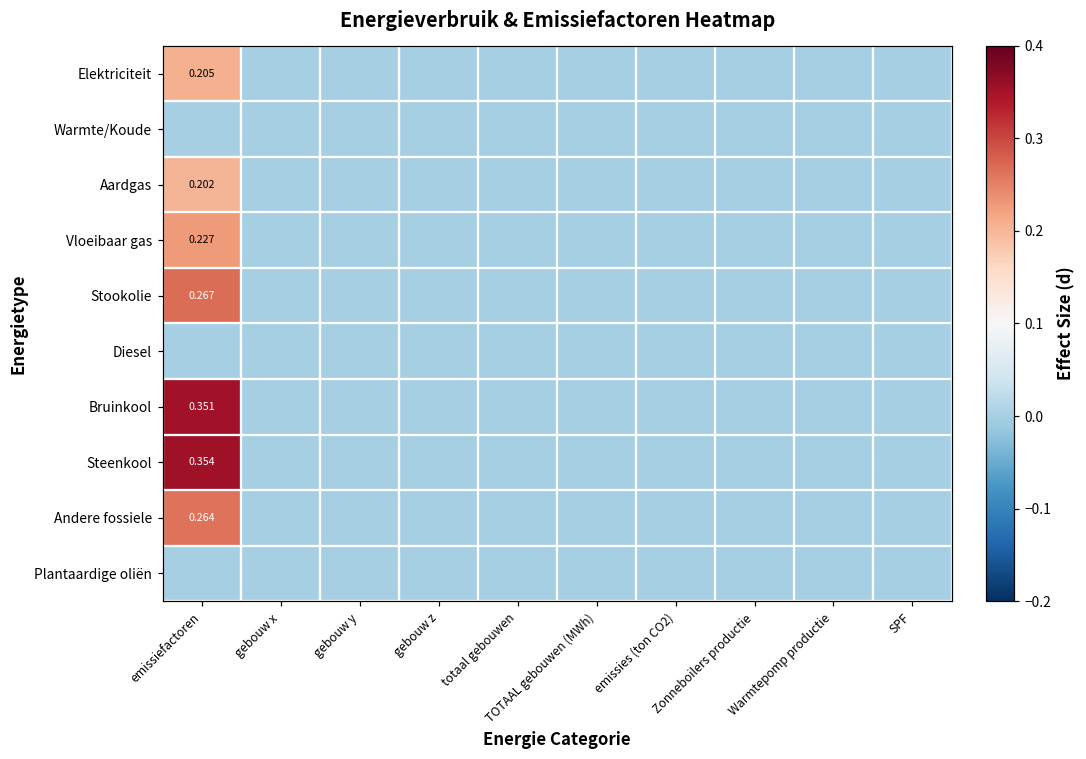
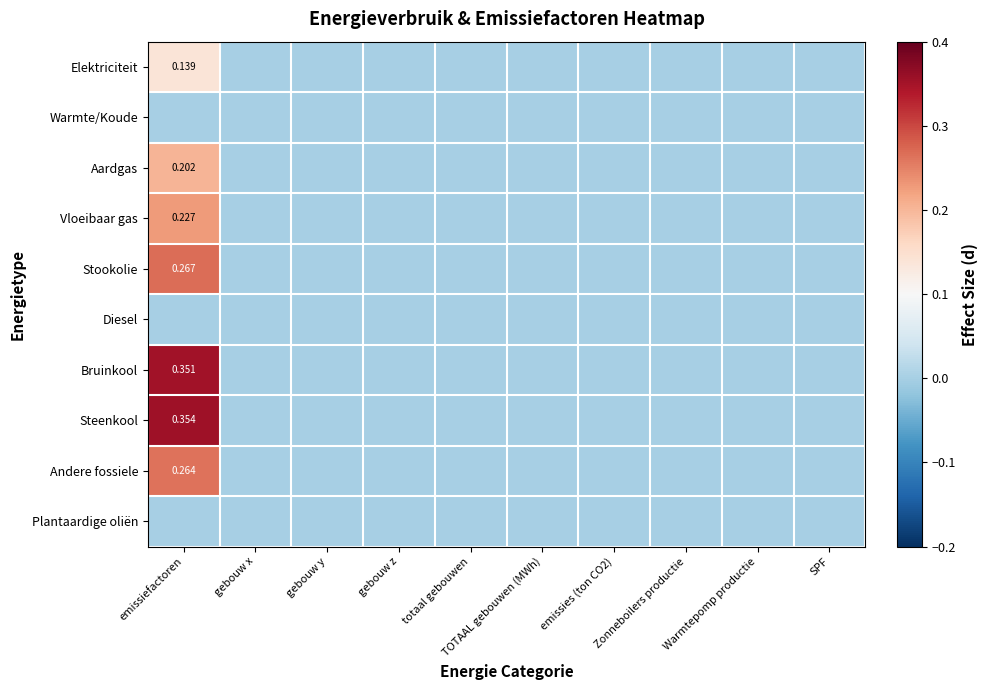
Elektriciteit, emissiefactoren: 0.205 -> 0.139
